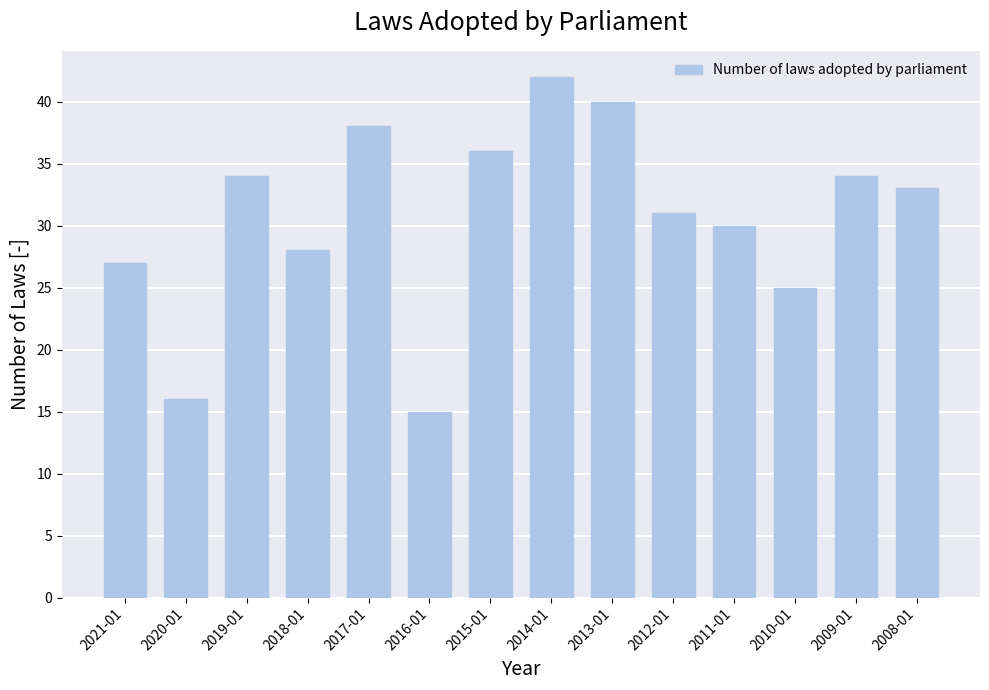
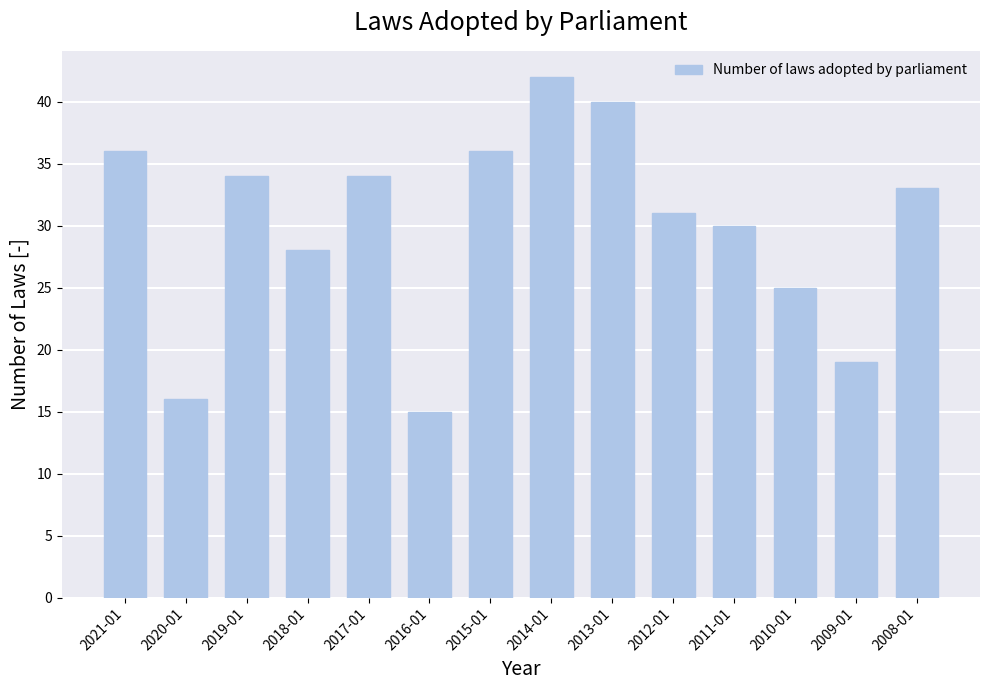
2021-01: 27 -> 36
2017-01: 38 -> 34
2009-01: 34 -> 19
